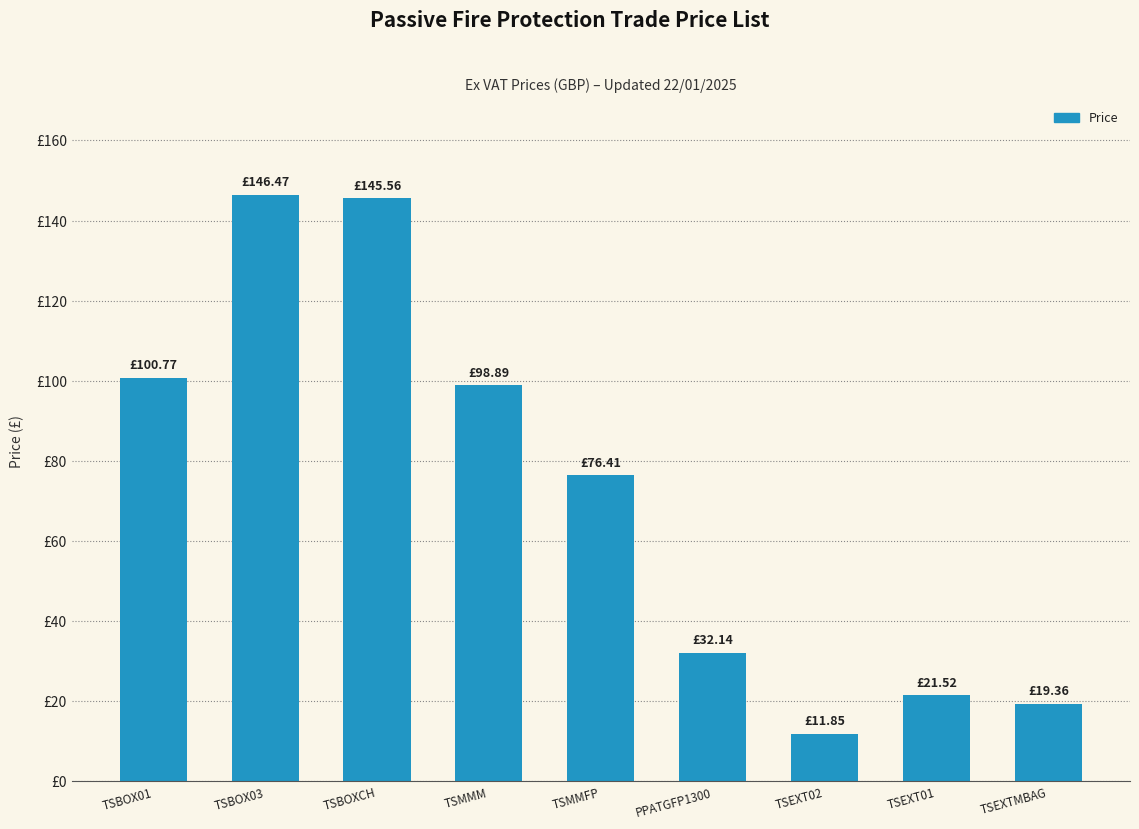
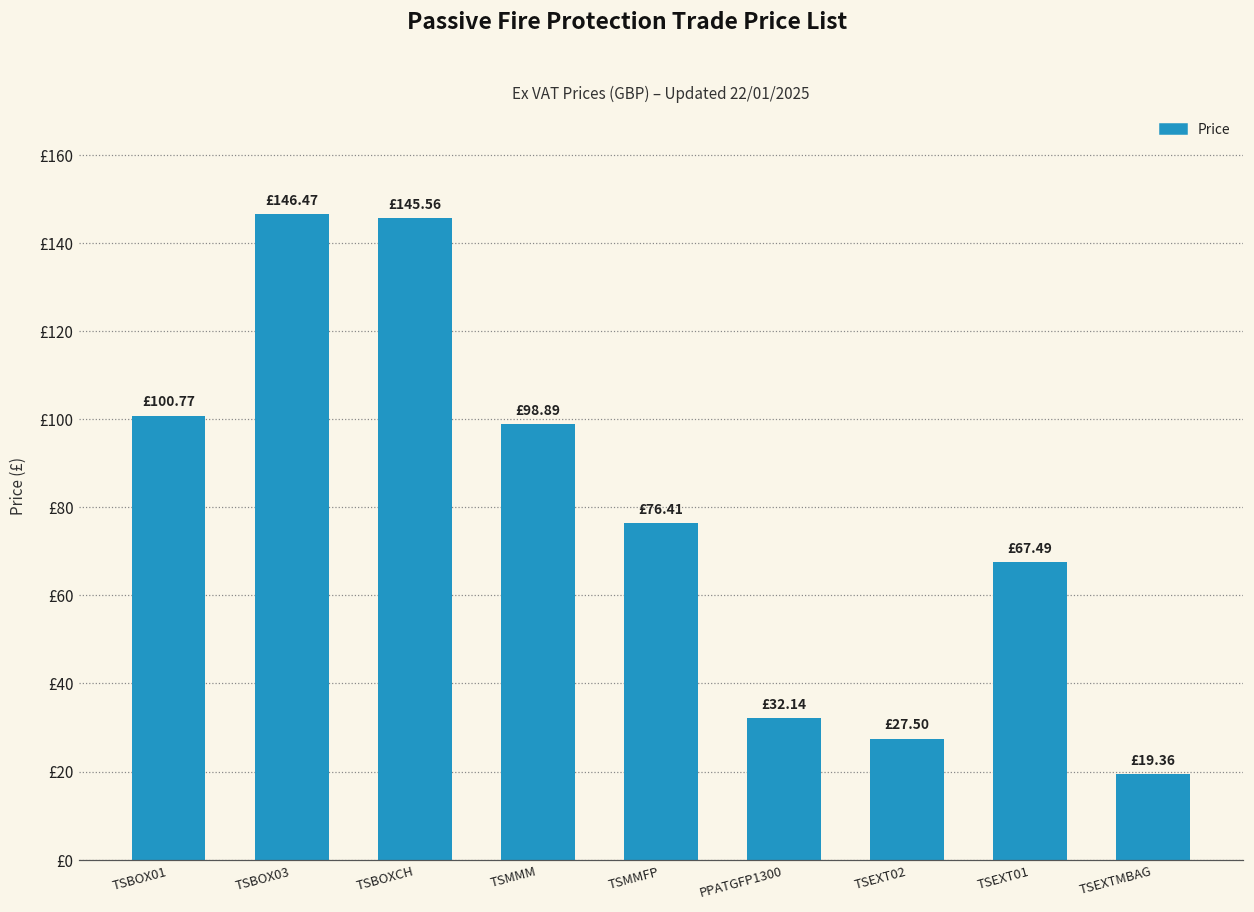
TSEXT02: £11.85 -> £27.50
TSEXT01: £21.52 -> £67.49
